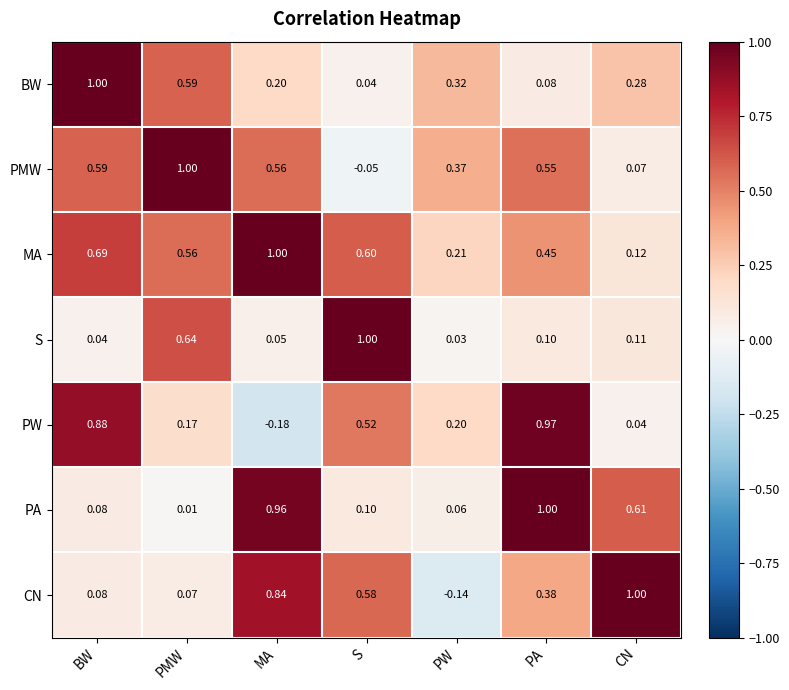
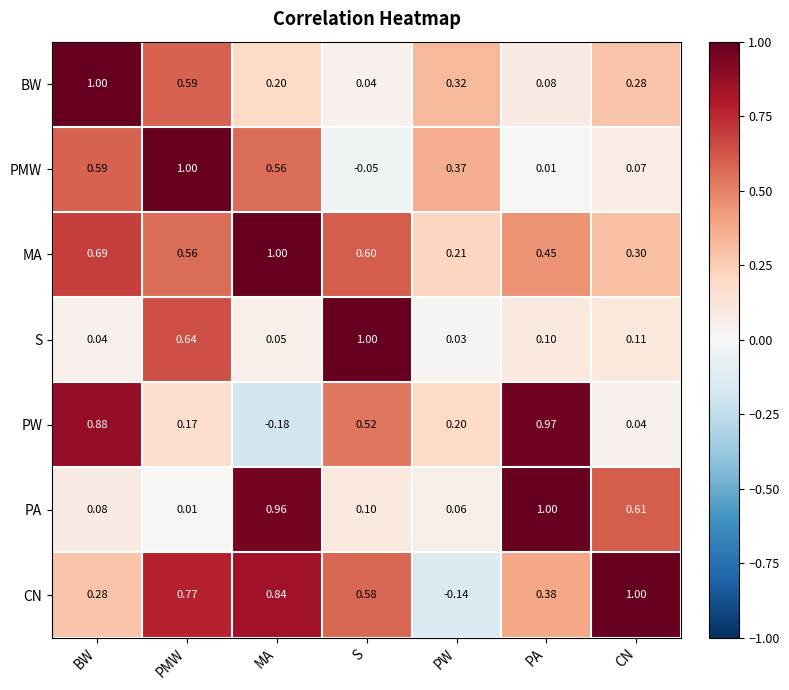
PMW, PA: 0.55 -> 0.01
MA, CN: 0.12 -> 0.30
CN, BW: 0.08 -> 0.28
CN, PMW: 0.07 -> 0.77
